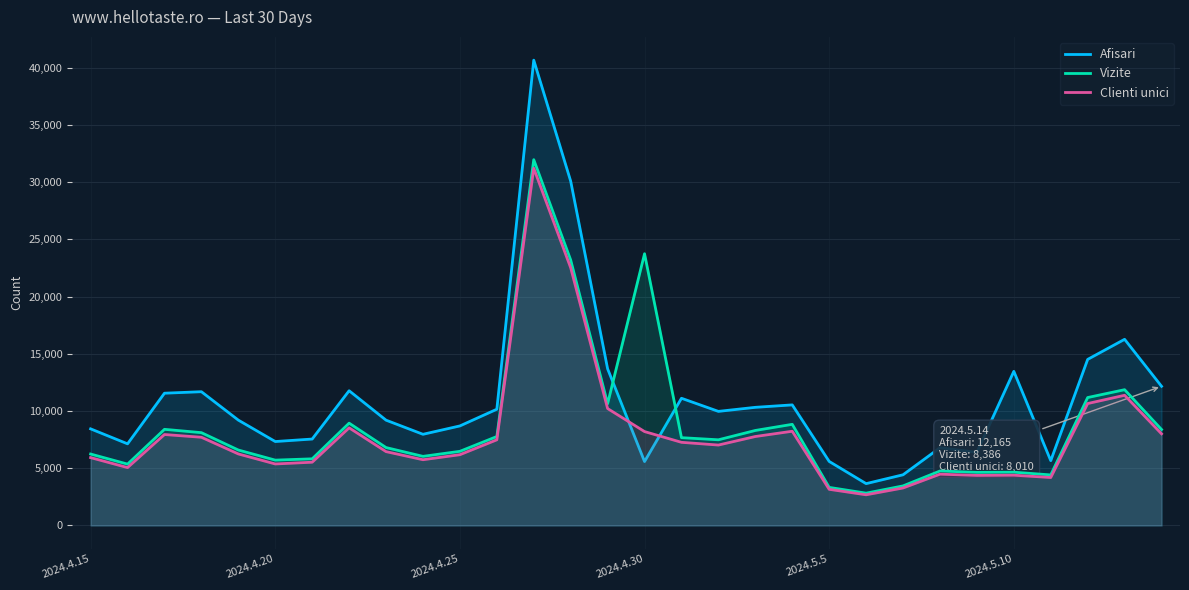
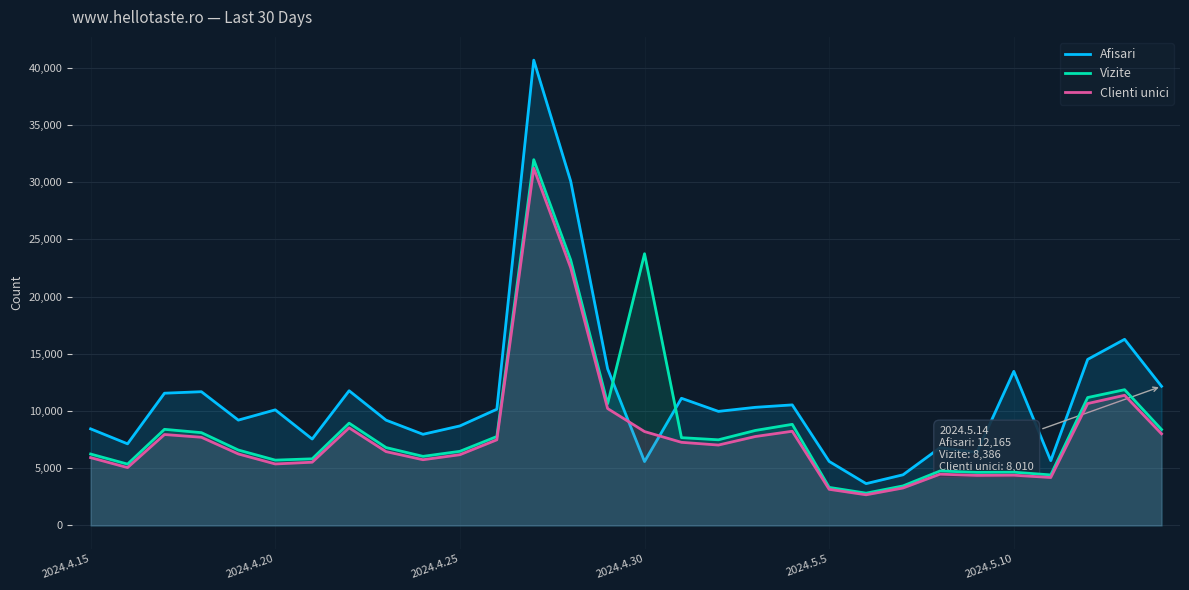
Afisari, 2024.4.20: 7,300 -> 10,100
